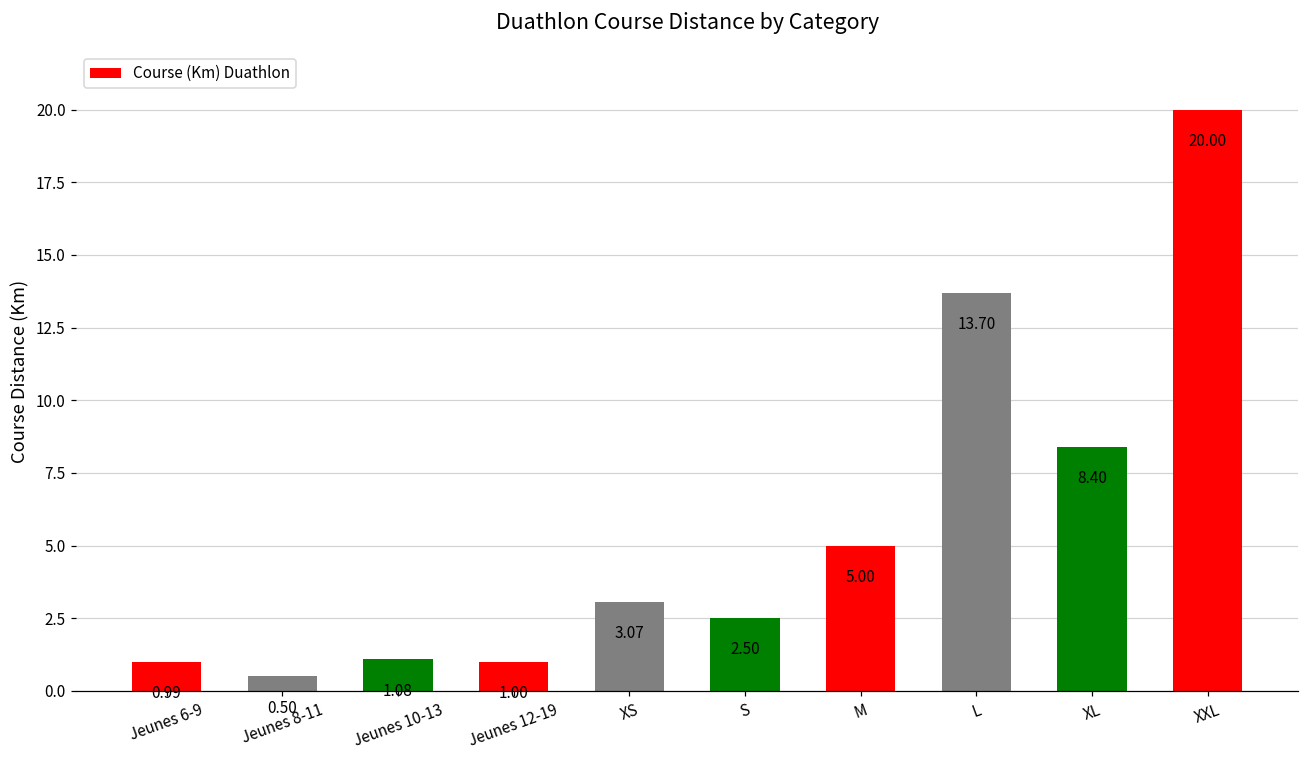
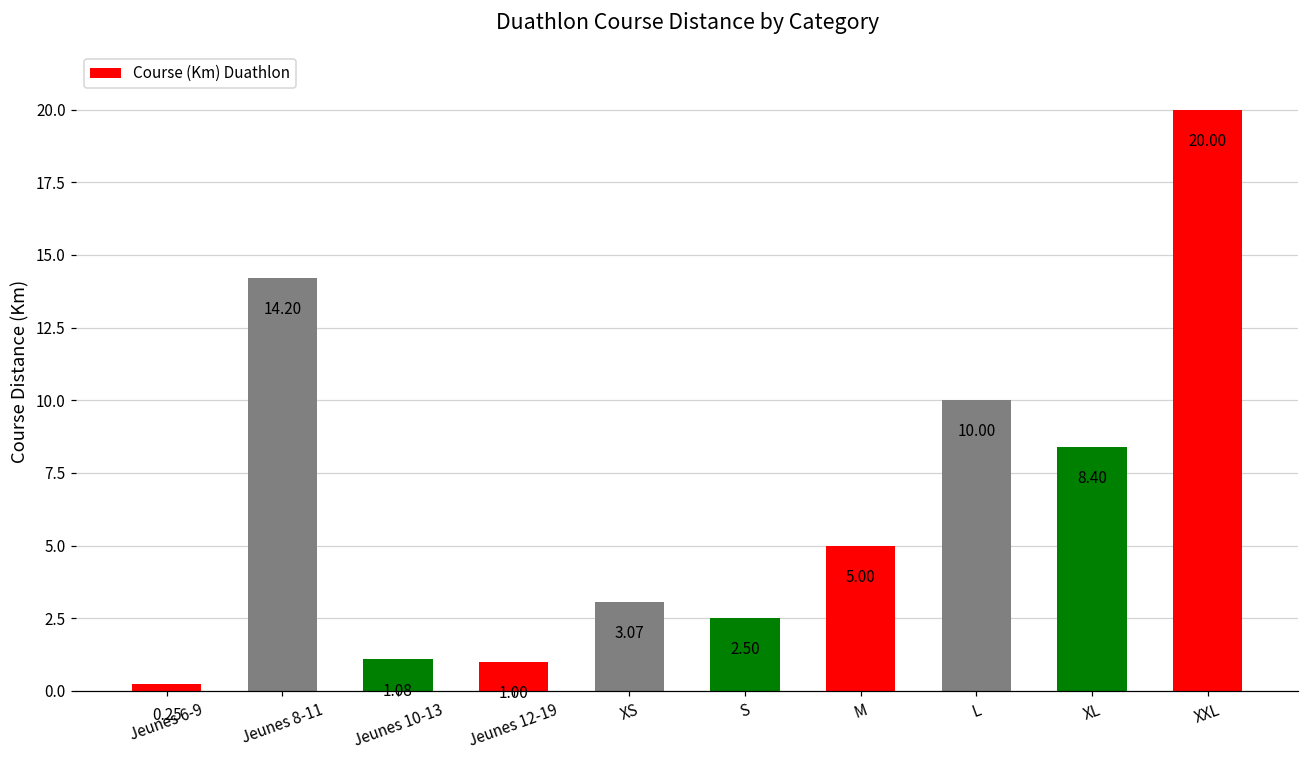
Jeunes 6-9: 0.99 -> 0.25
Jeunes 8-11: 0.50 -> 14.20
L: 13.70 -> 10.00
